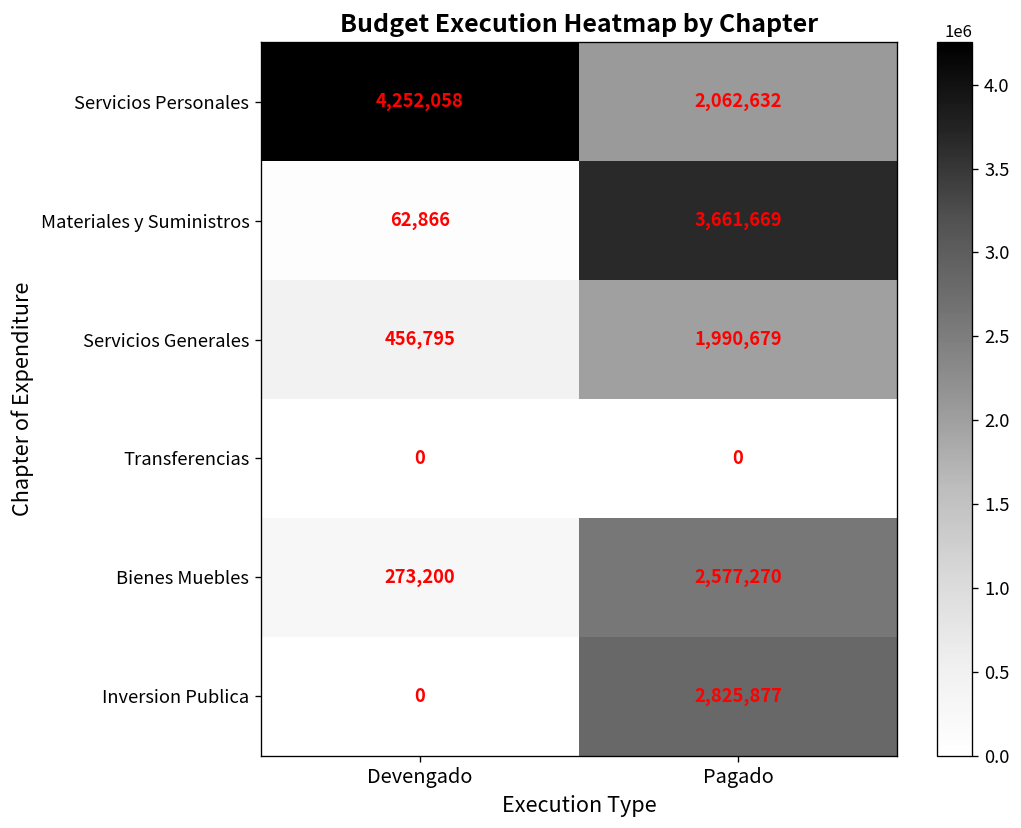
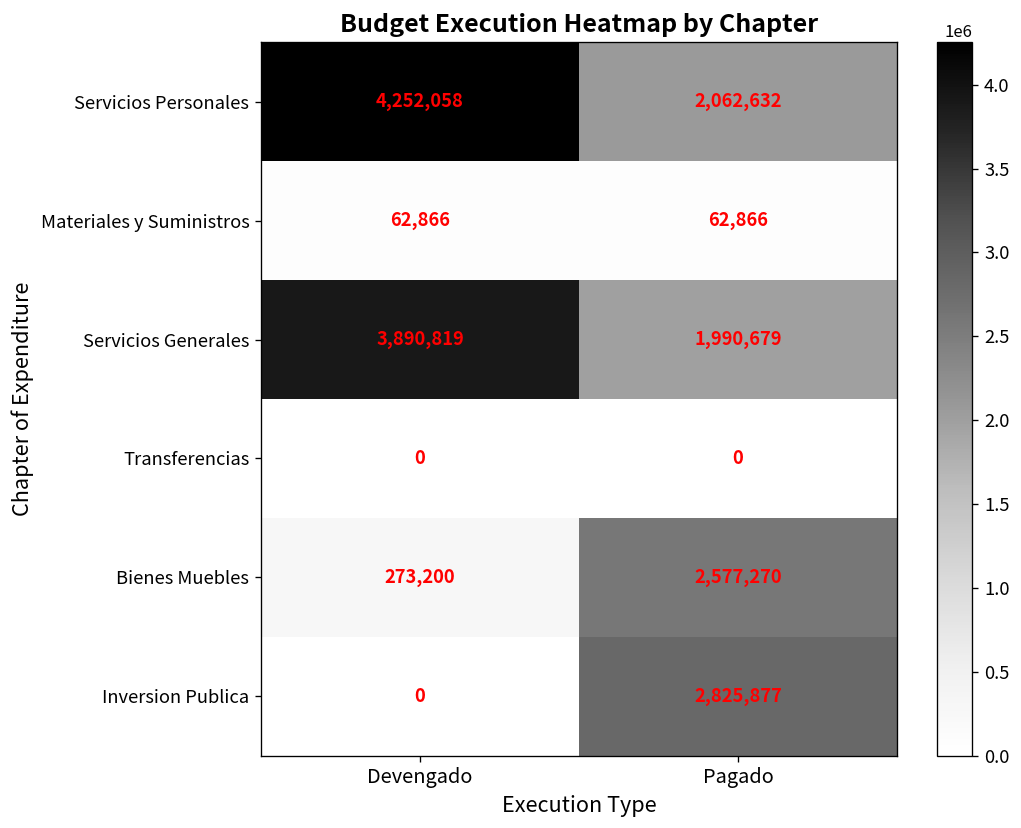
Materiales y Suministros, Pagado: 3,661,669 -> 62,866
Servicios Generales, Devengado: 456,795 -> 3,890,819
